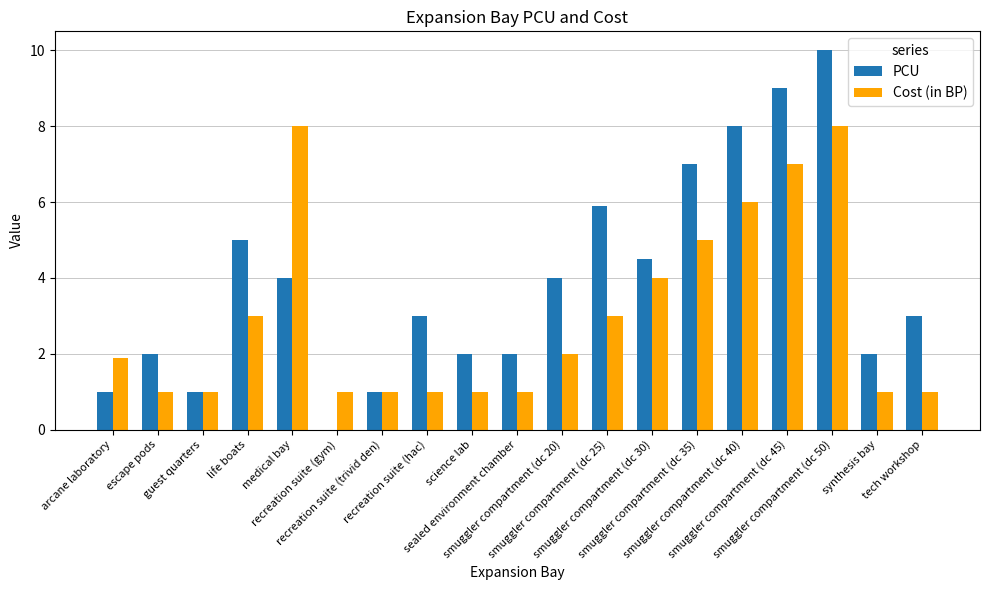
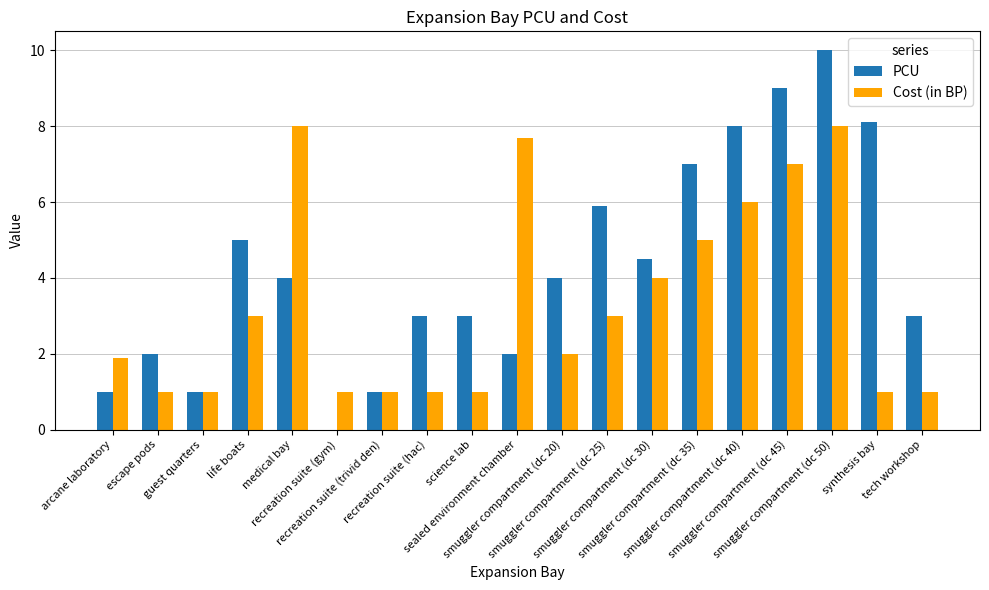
PCU, science lab: 2 -> 3
Cost (in BP), sealed environment chamber: 1.0 -> 7.7
PCU, synthesis bay: 2.0 -> 8.1
